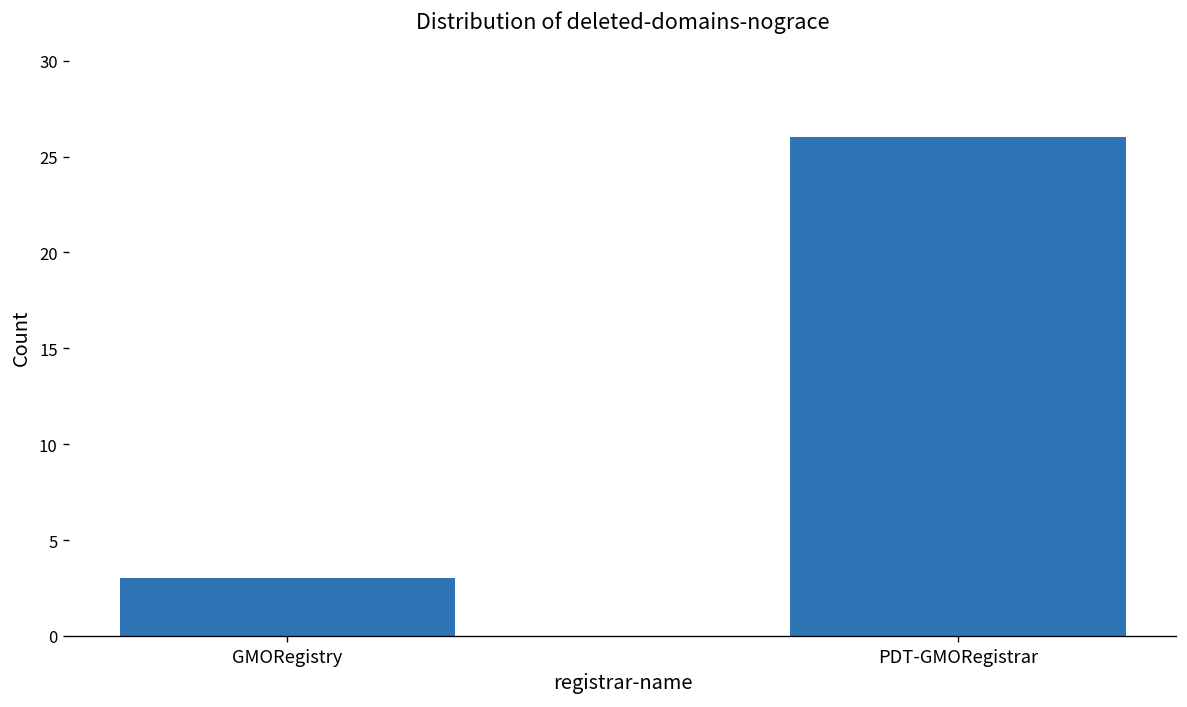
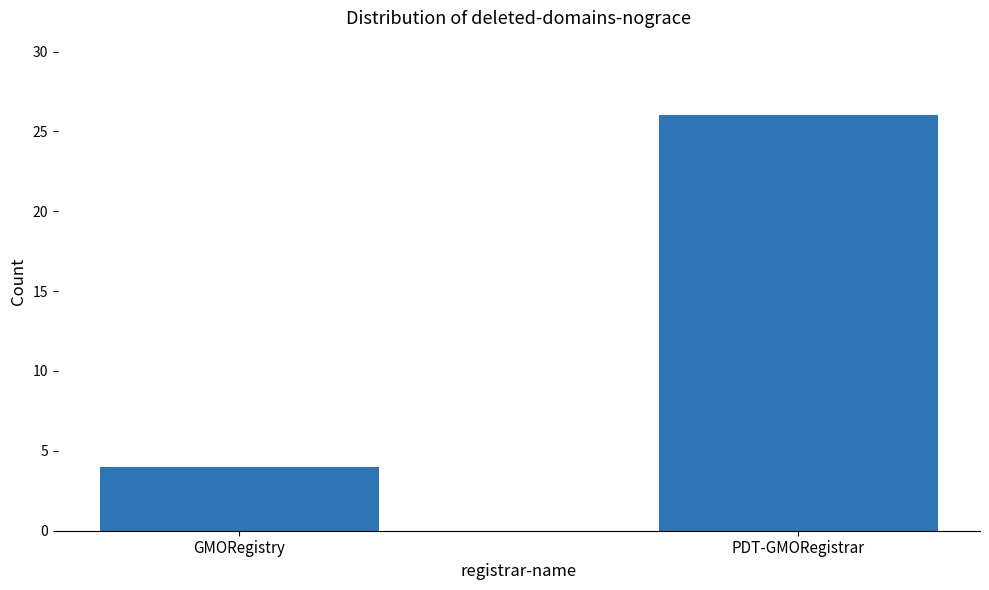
GMORegistry: 3 -> 4
